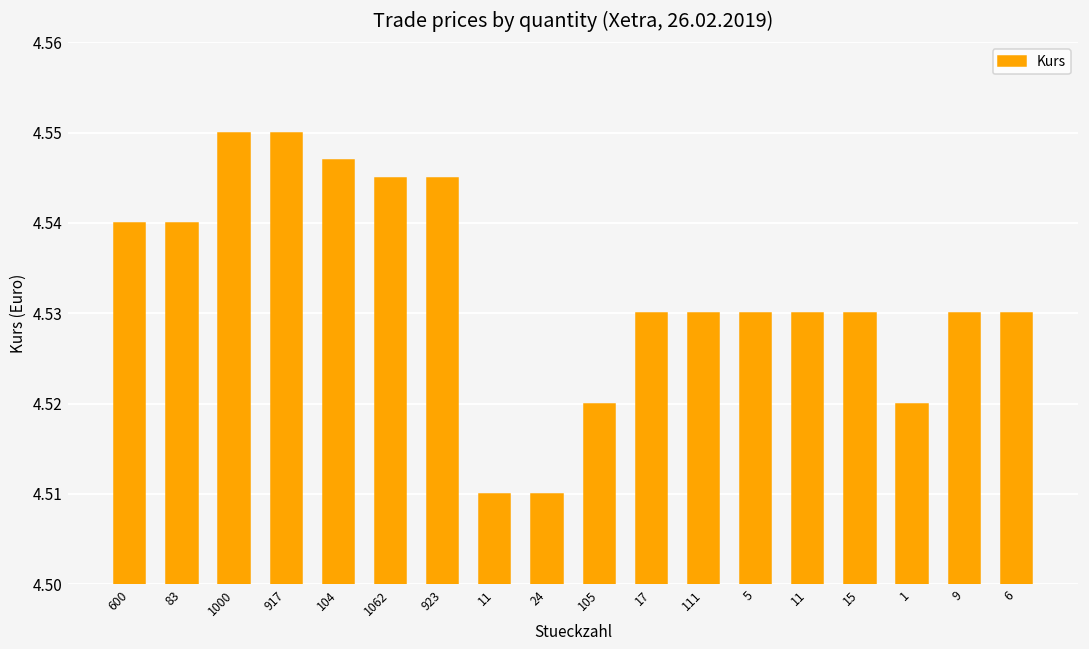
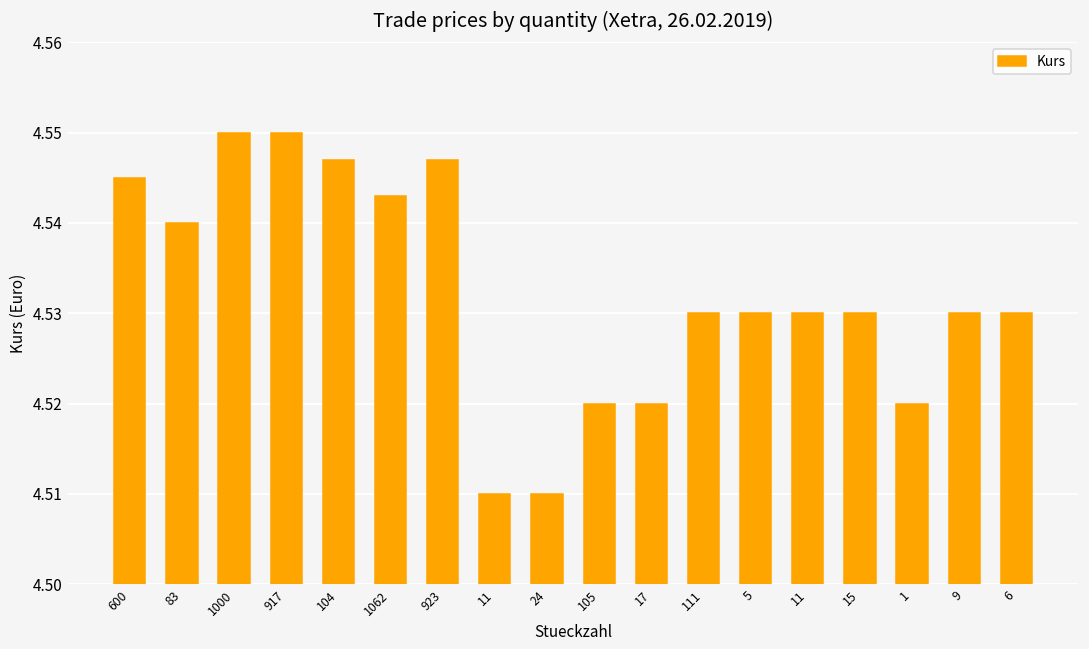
600: 4.540 -> 4.545
1062: 4.545 -> 4.543
923: 4.545 -> 4.547
17: 4.53 -> 4.52
